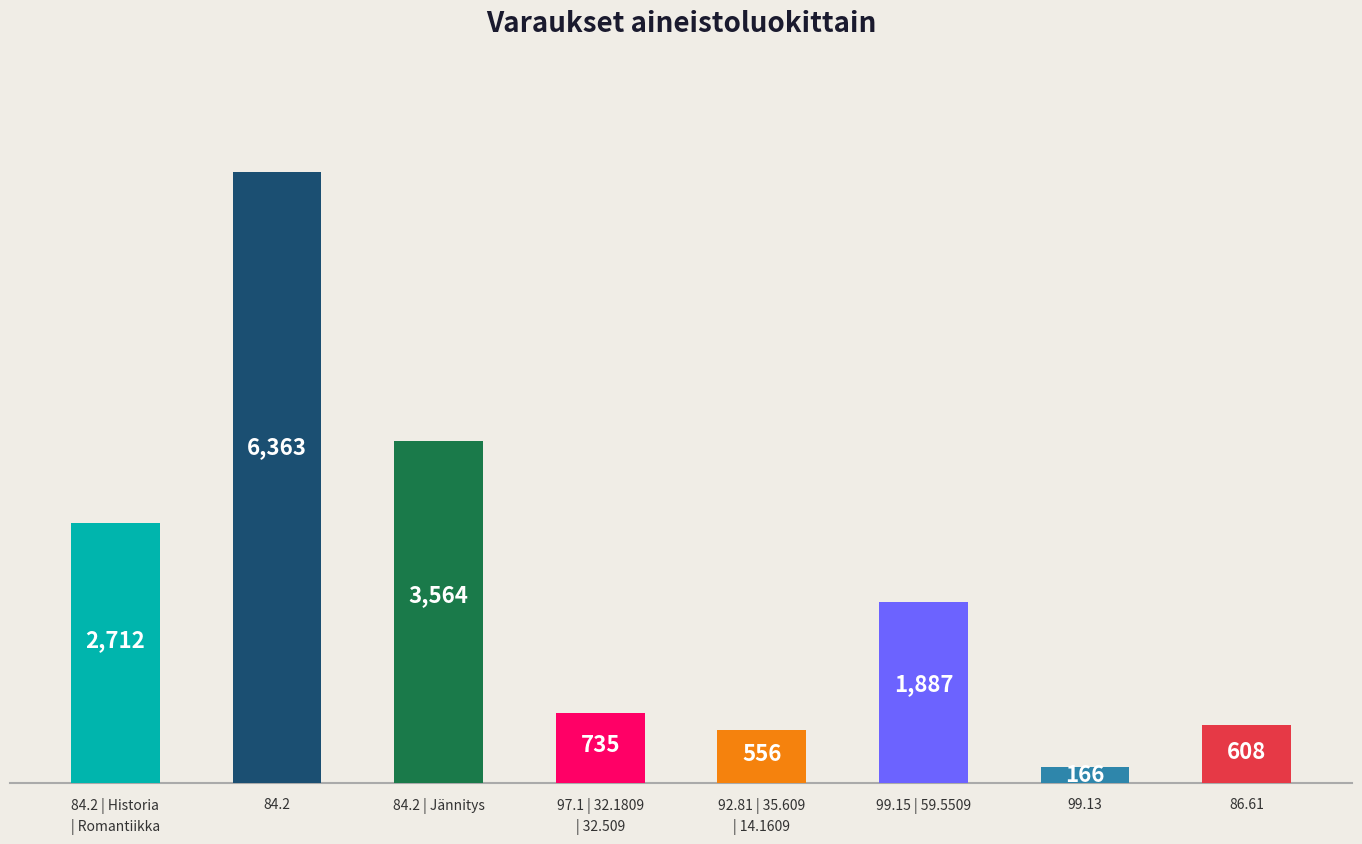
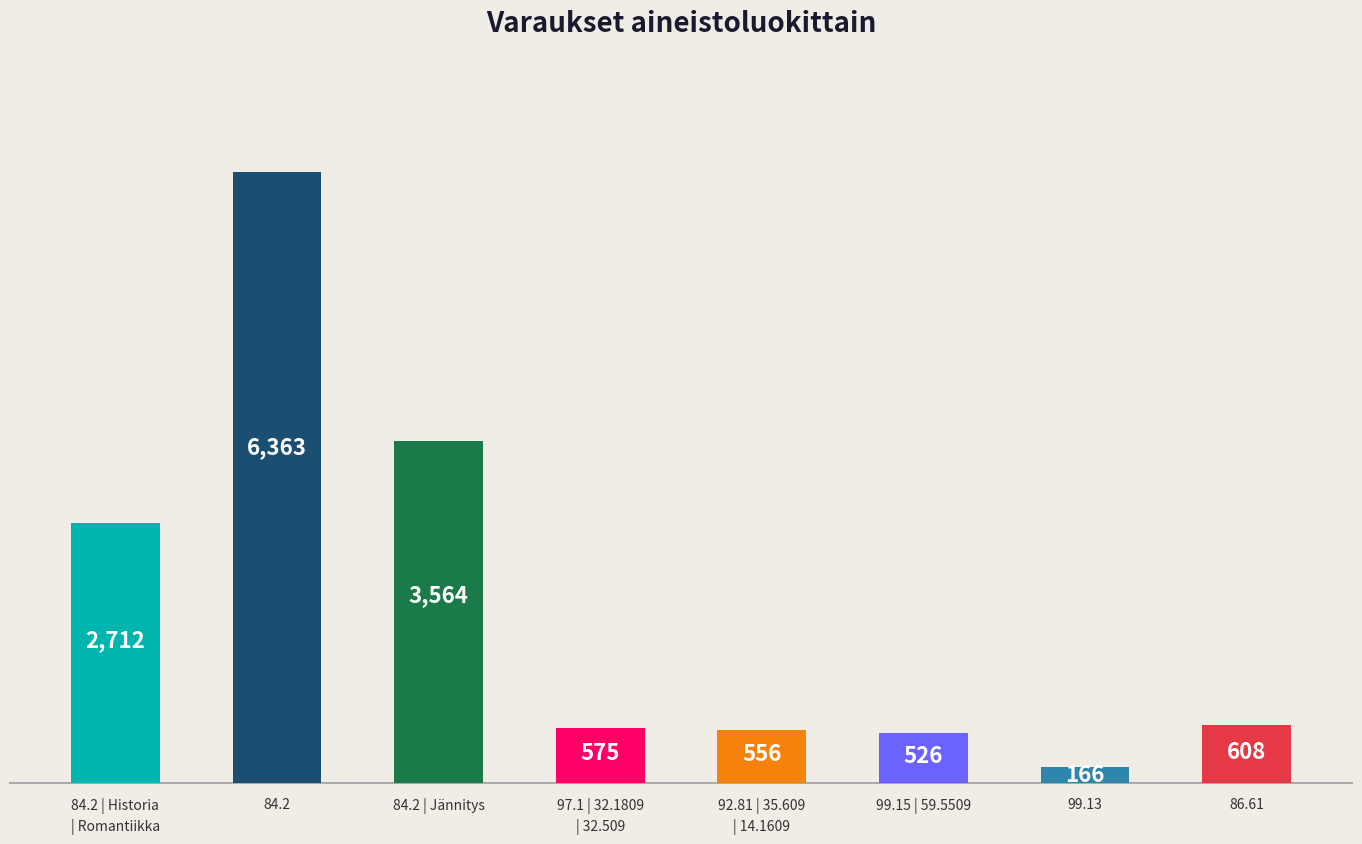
97.1 | 32.1809 | 32.509: 735 -> 575
99.15 | 59.5509: 1,887 -> 526
